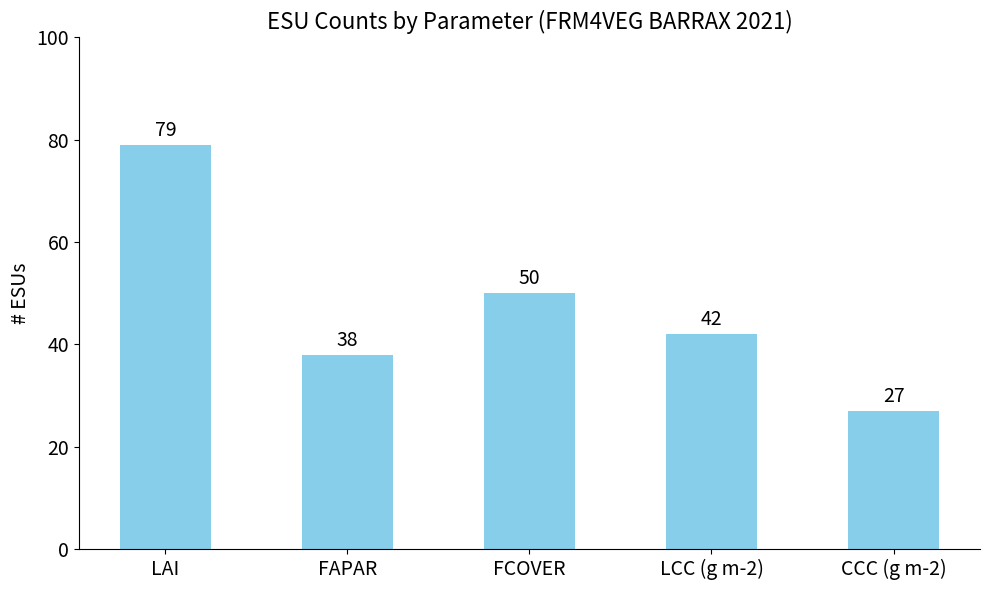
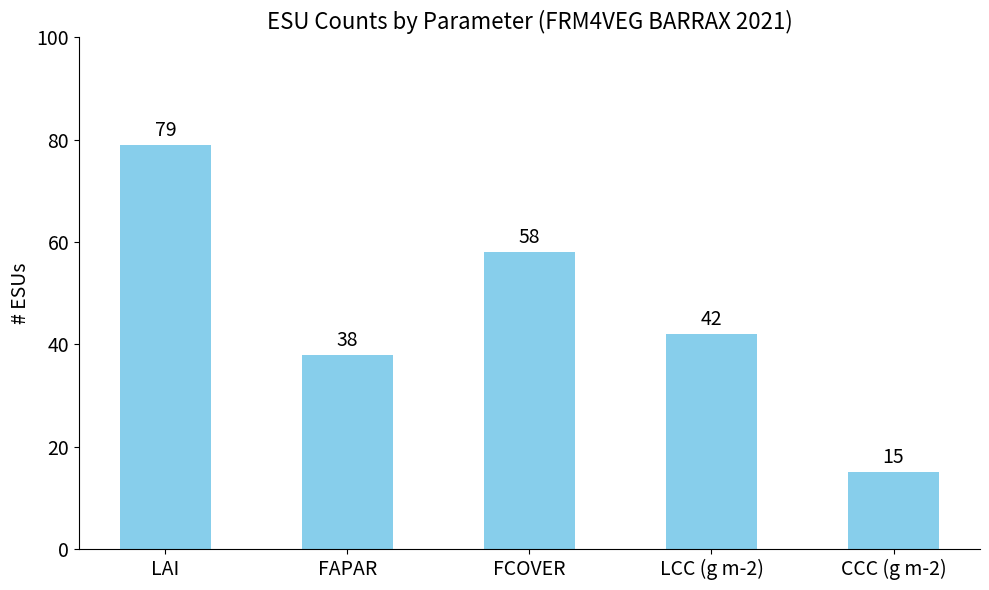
FCOVER: 50 -> 58
CCC (g m-2): 27 -> 15
